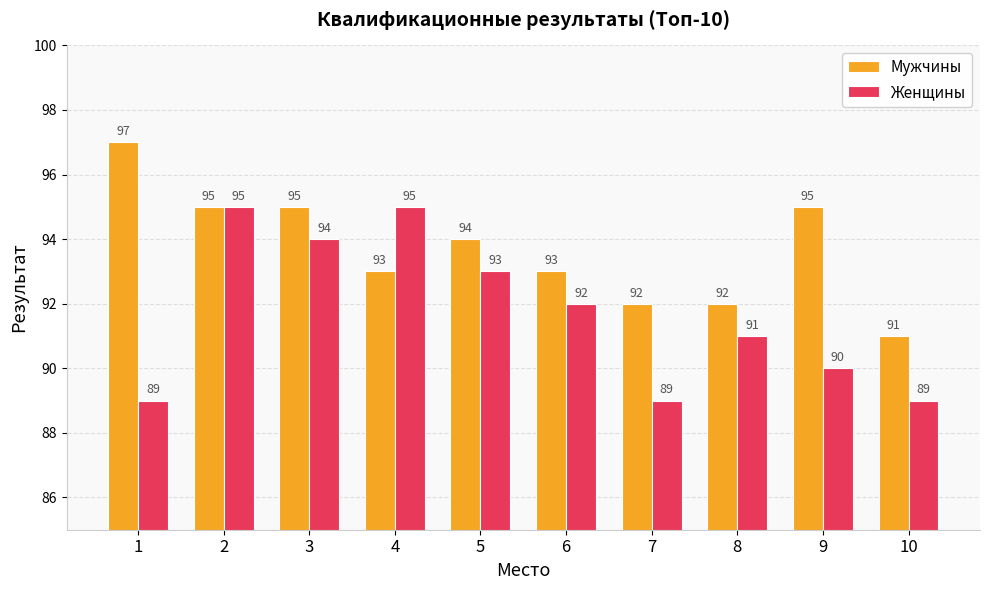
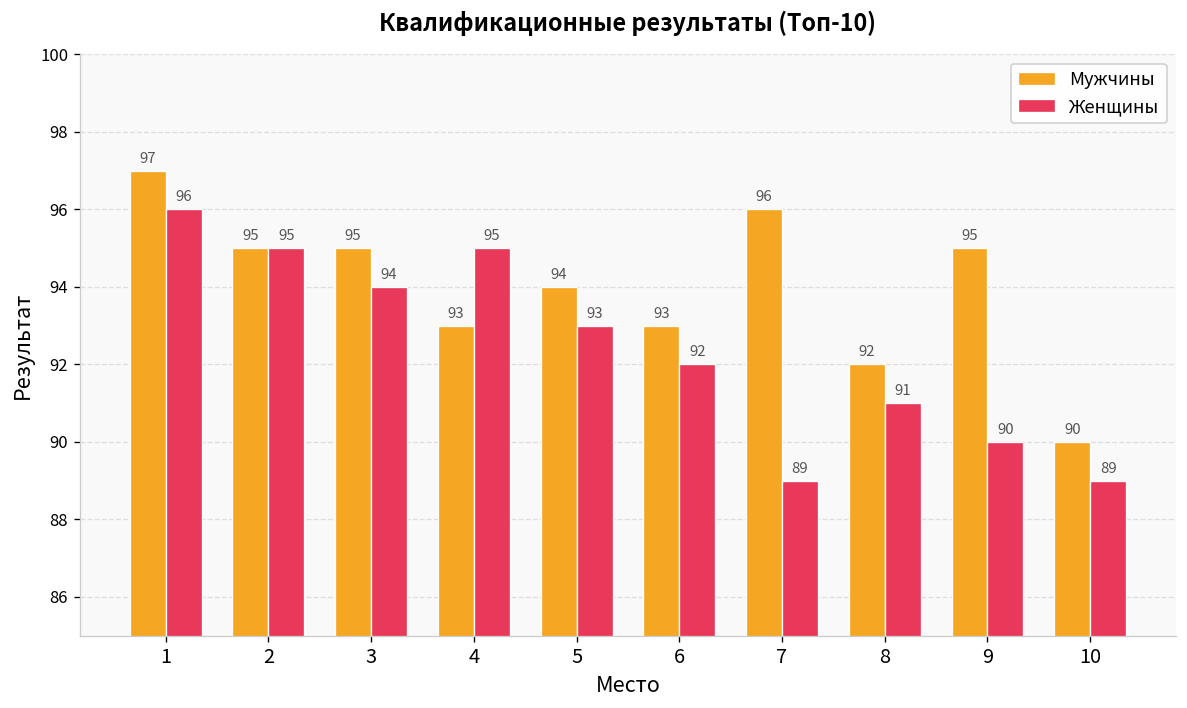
Женщины, 1: 89 -> 96
Мужчины, 7: 92 -> 96
Мужчины, 10: 91 -> 90
